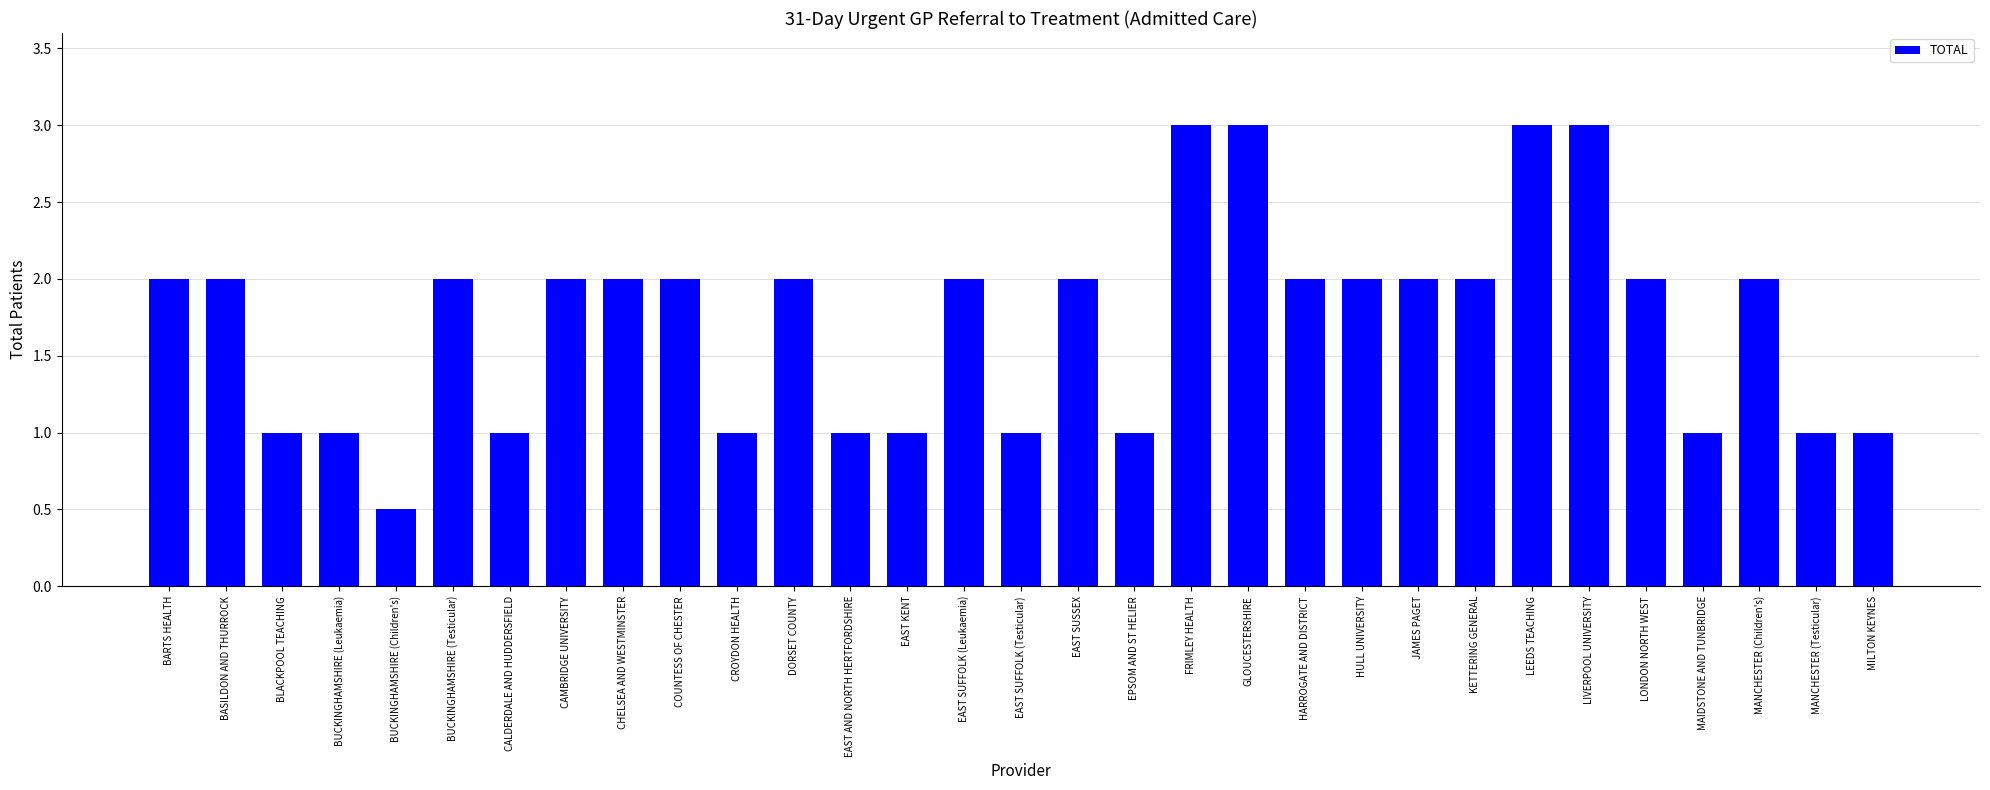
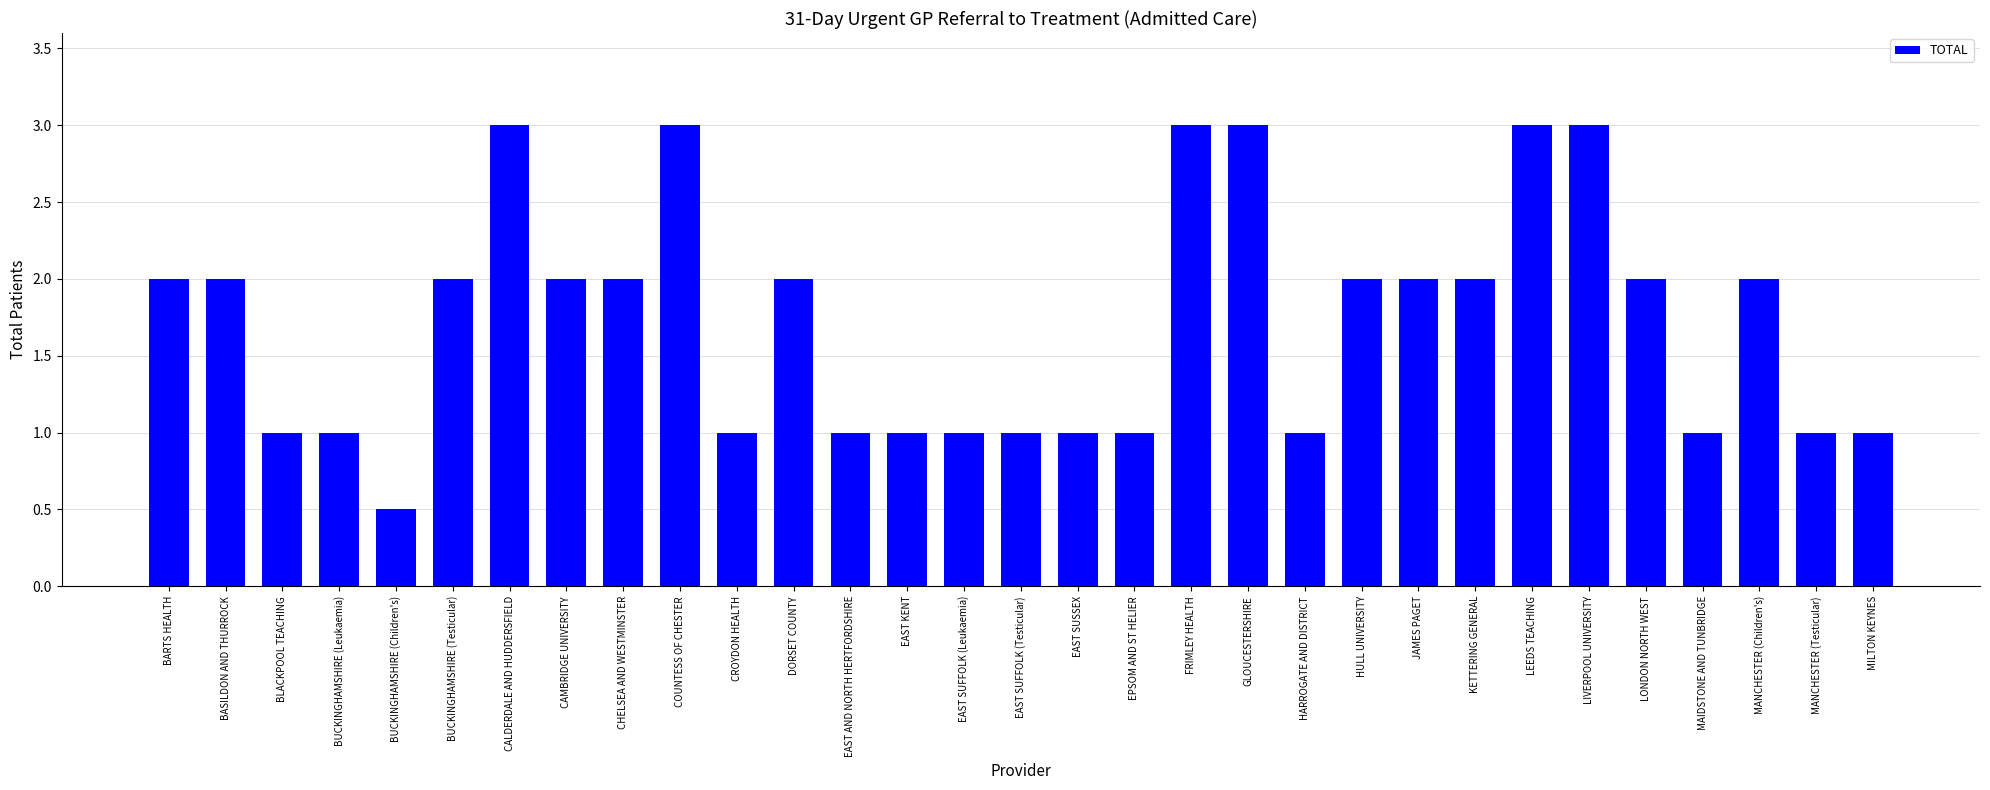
CALDERDALE AND HUDDERSFIELD: 1 -> 3
COUNTESS OF CHESTER: 2 -> 3
EAST SUFFOLK (Leukaemia): 2 -> 1
EAST SUSSEX: 2 -> 1
HARROGATE AND DISTRICT: 2 -> 1
